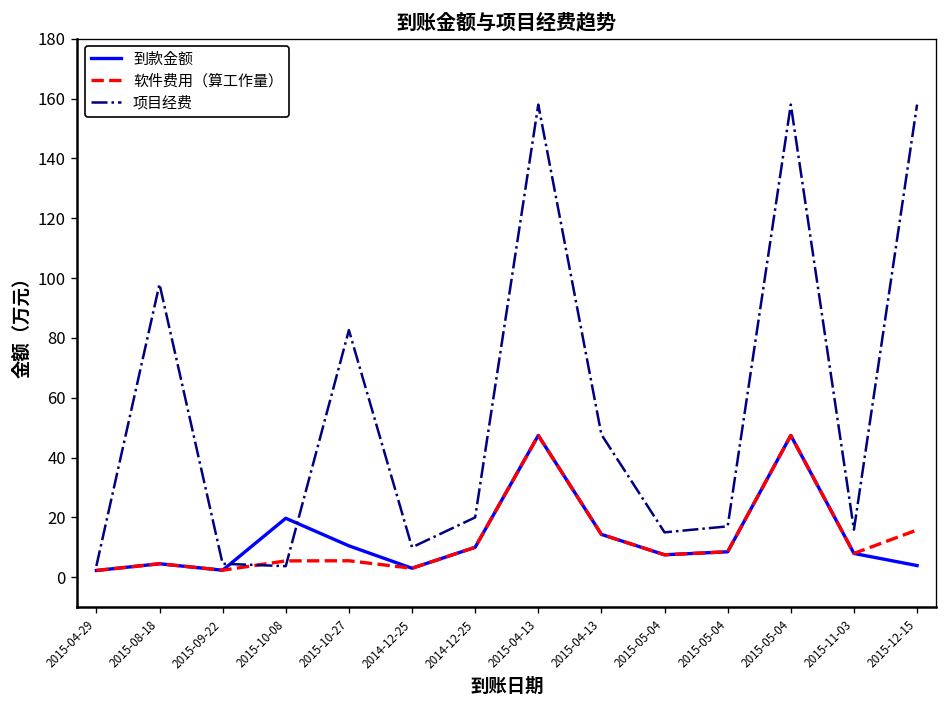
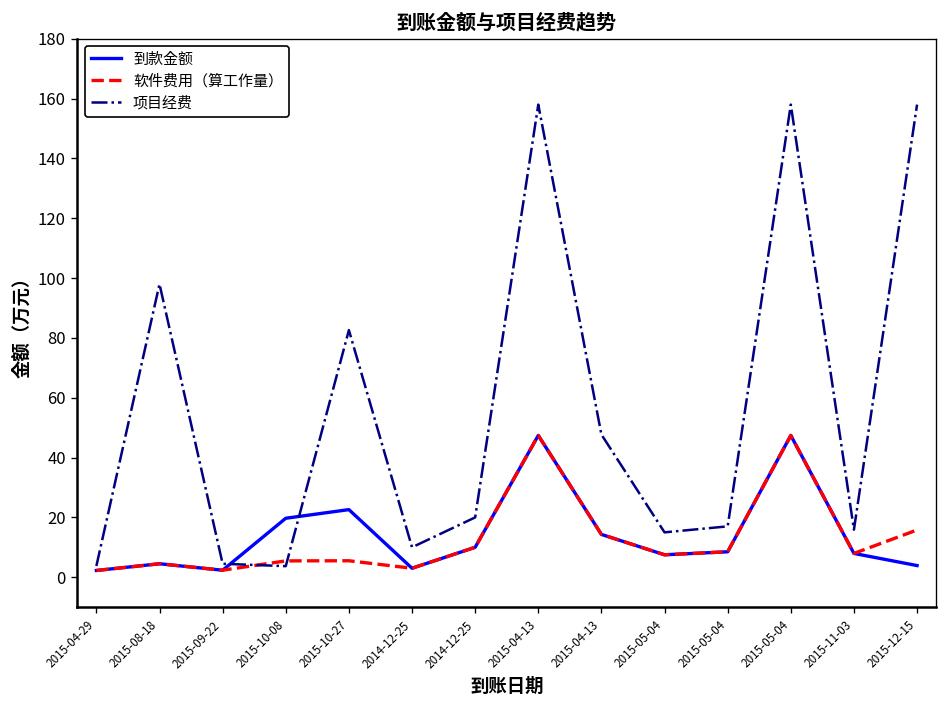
到款金额, 2015-10-27: 11 -> 23
